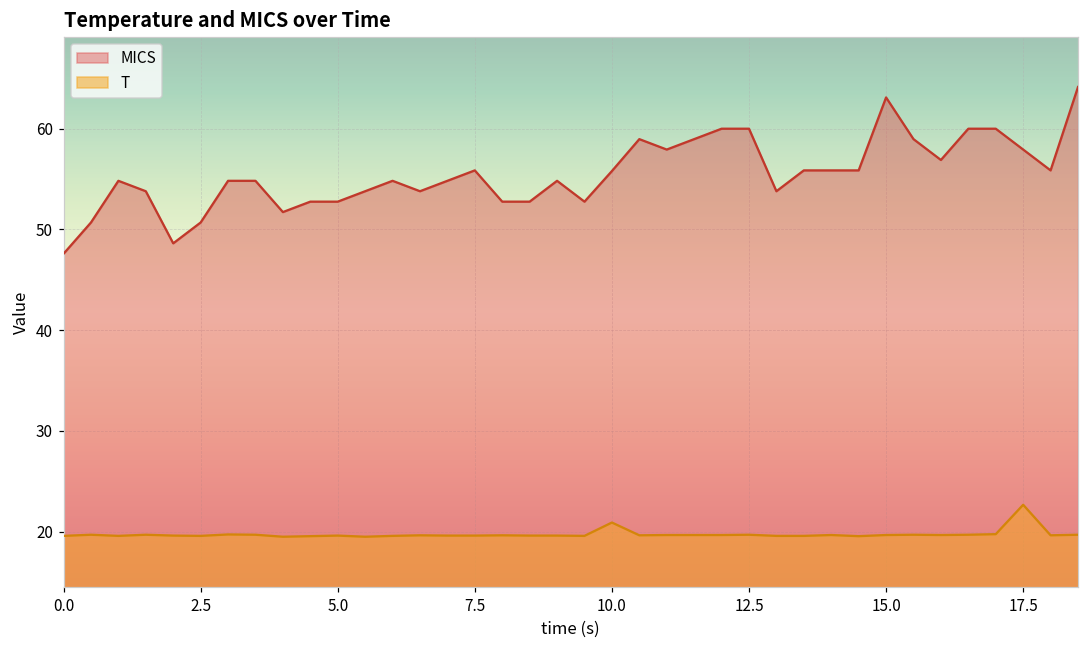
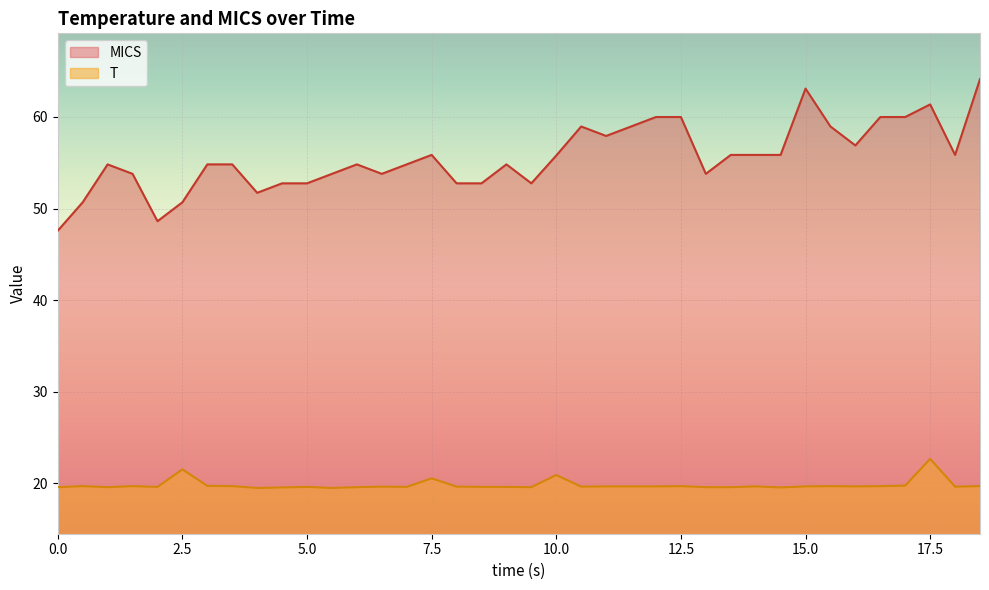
T, 2.5: 20 -> 22
T, 7.5: 20 -> 21
MICS, 17.5: 58 -> 61
